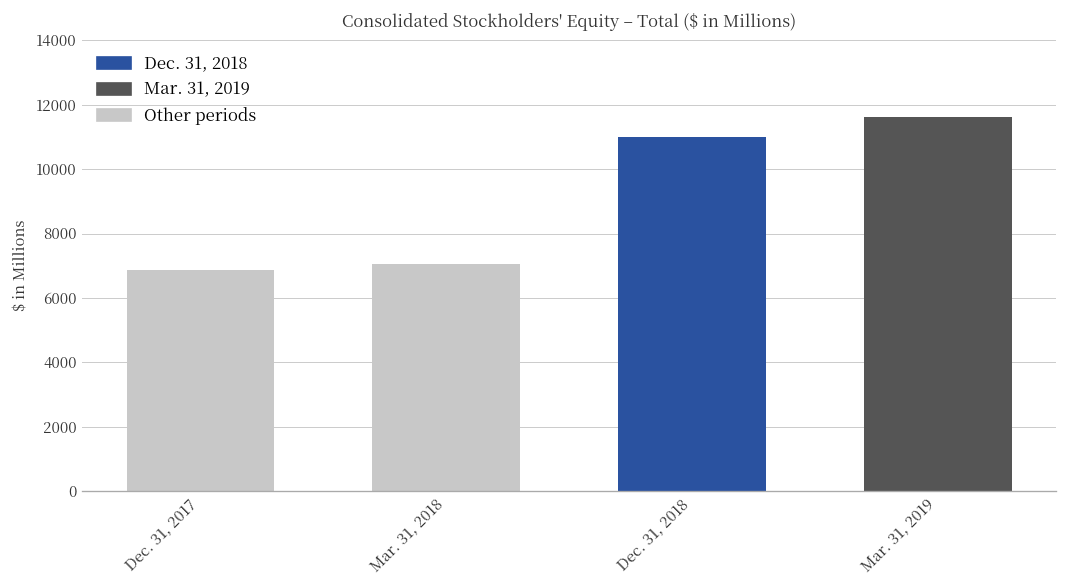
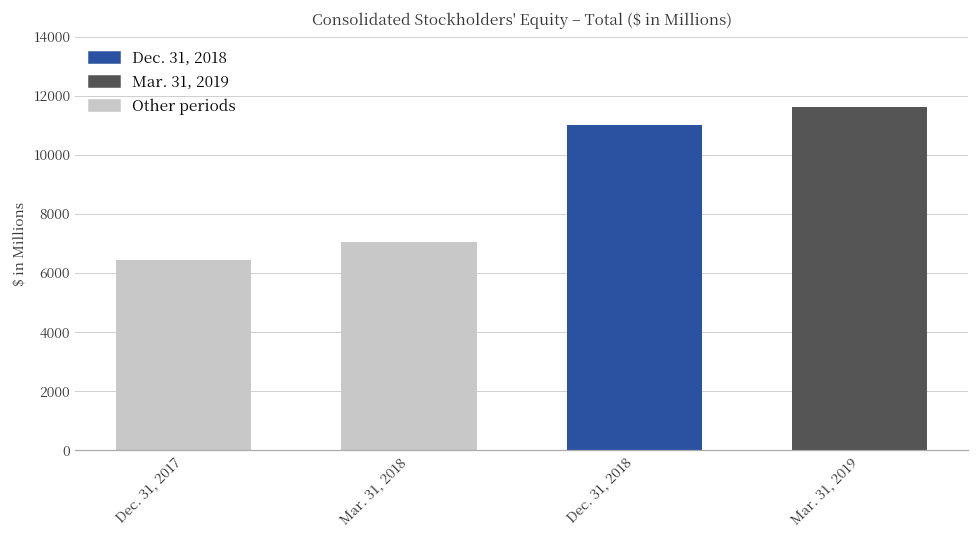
Dec. 31, 2017: 6900 -> 6500
